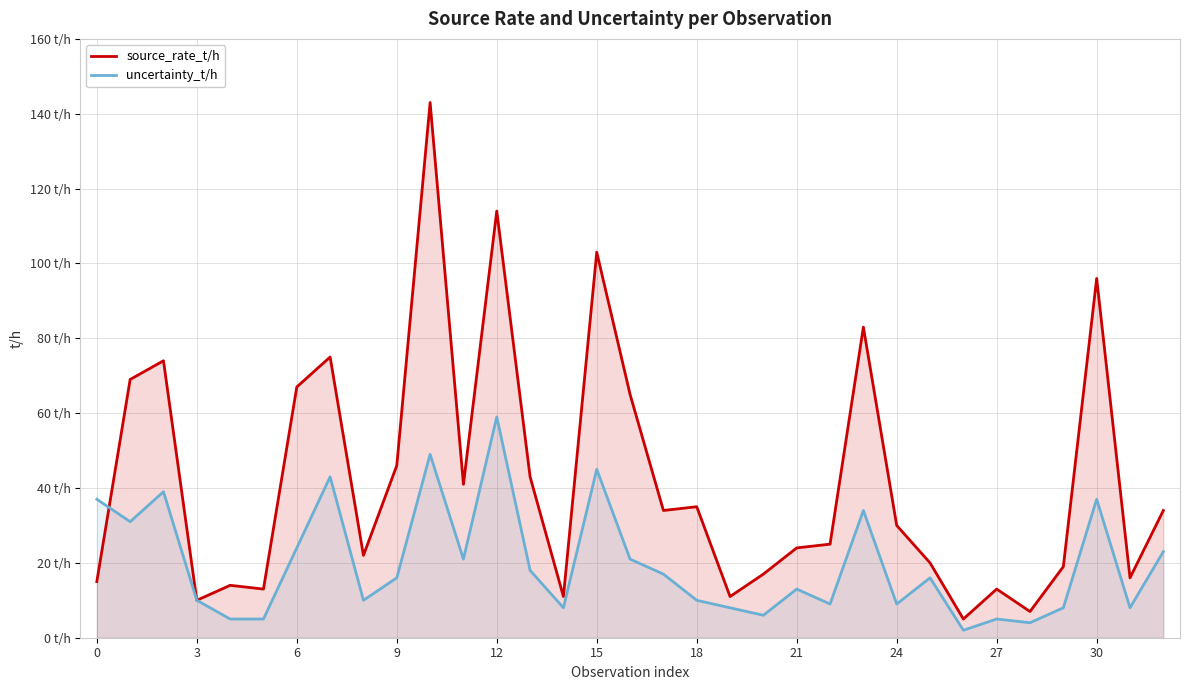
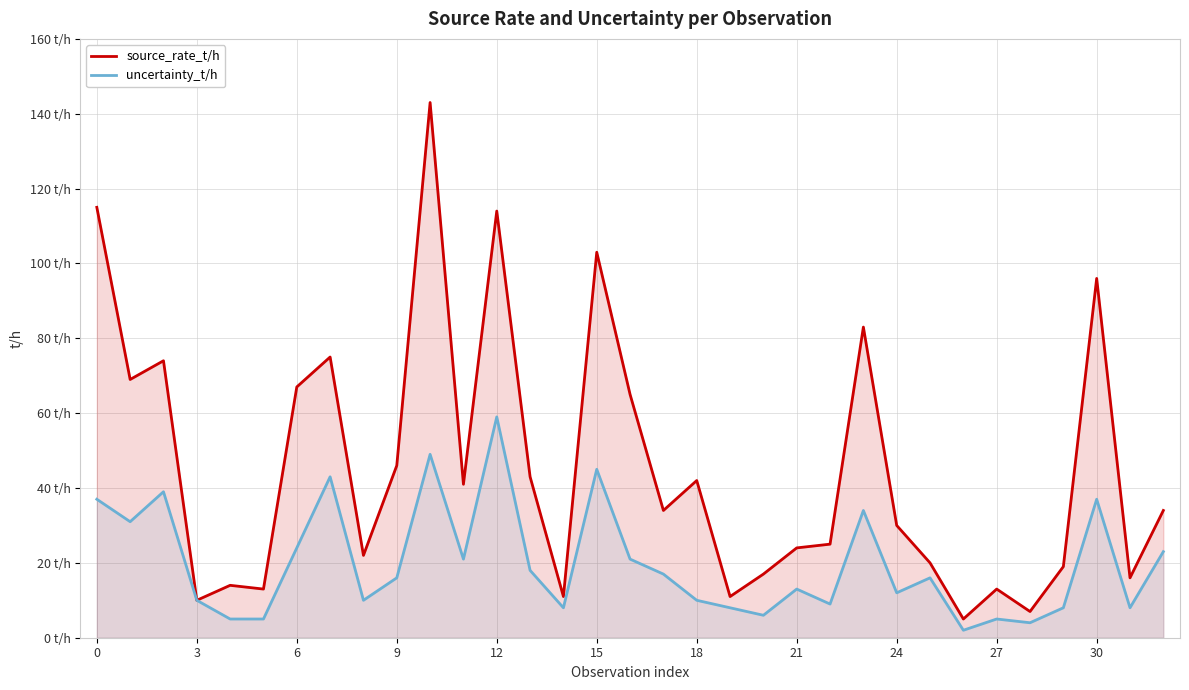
source_rate_t/h, 0: 15 t/h -> 115 t/h
source_rate_t/h, 18: 35 t/h -> 42 t/h
uncertainty_t/h, 24: 9 t/h -> 12 t/h
